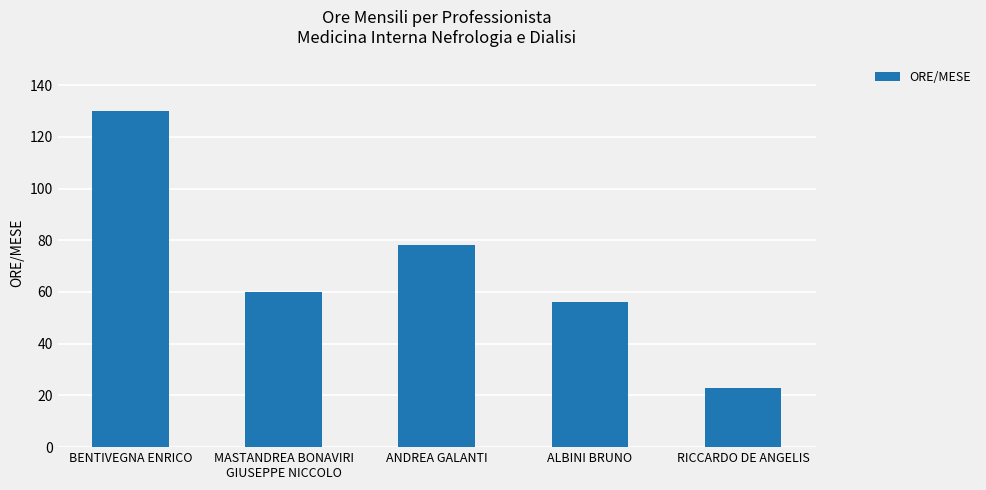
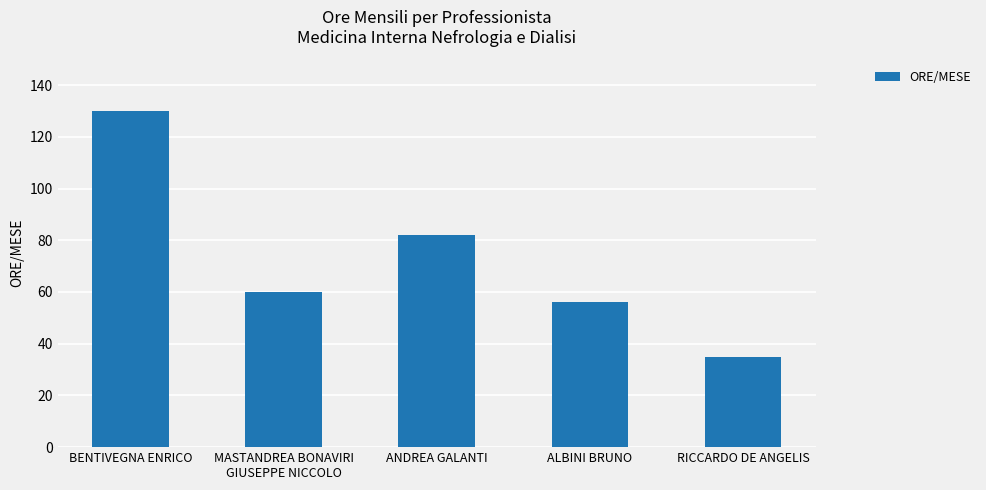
ANDREA GALANTI: 78 -> 82
RICCARDO DE ANGELIS: 23 -> 35
